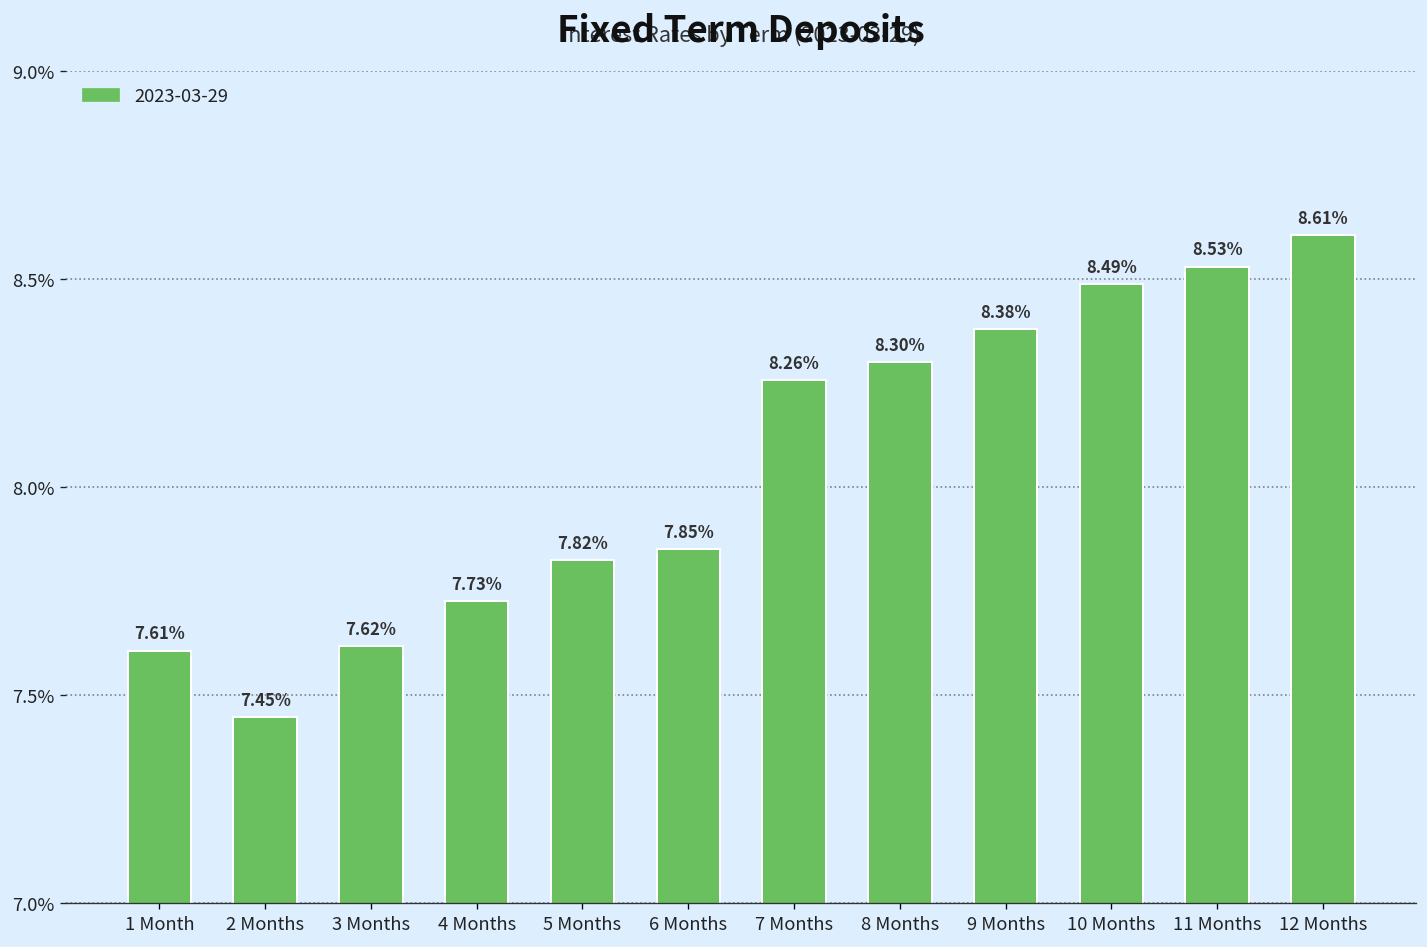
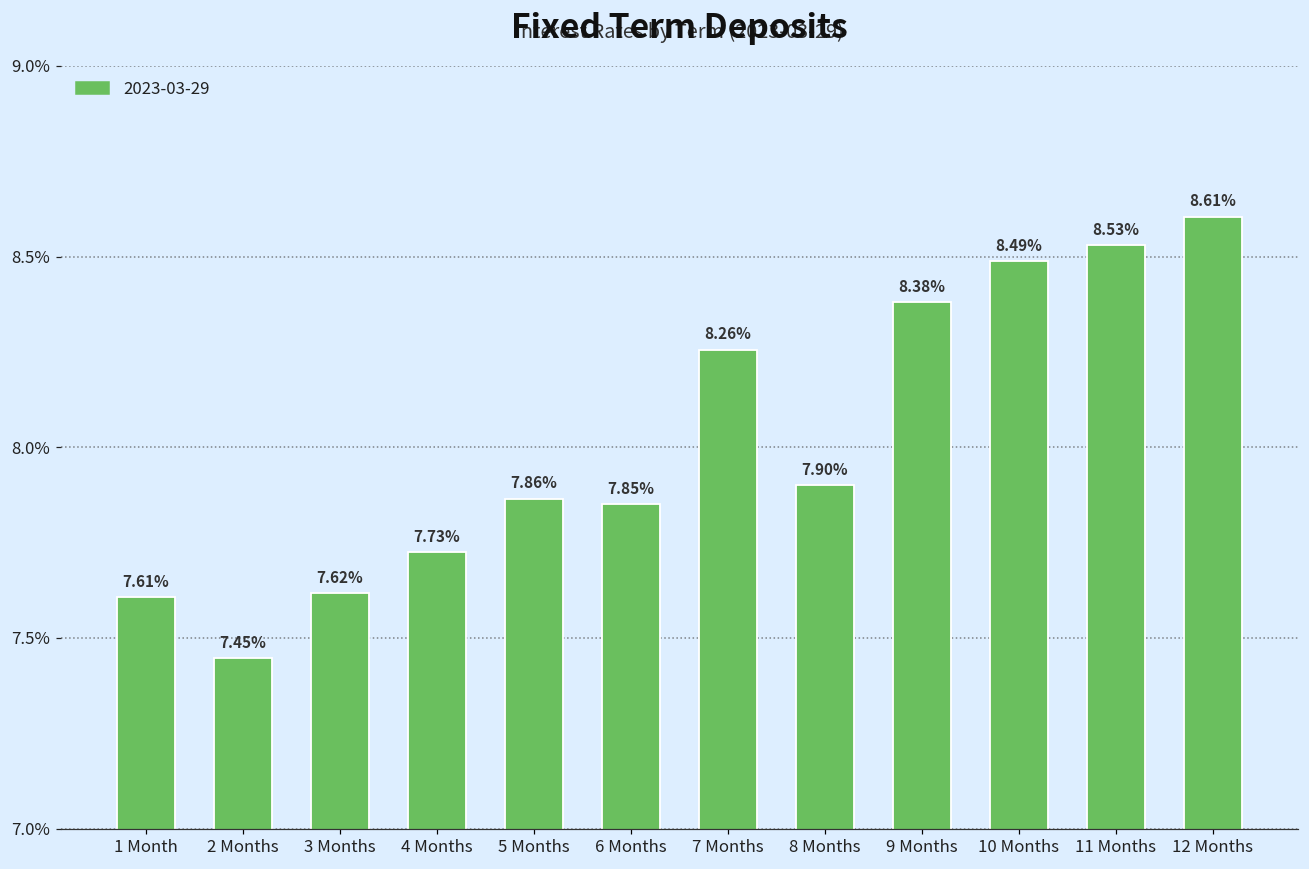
5 Months: 7.82% -> 7.86%
8 Months: 8.30% -> 7.90%
